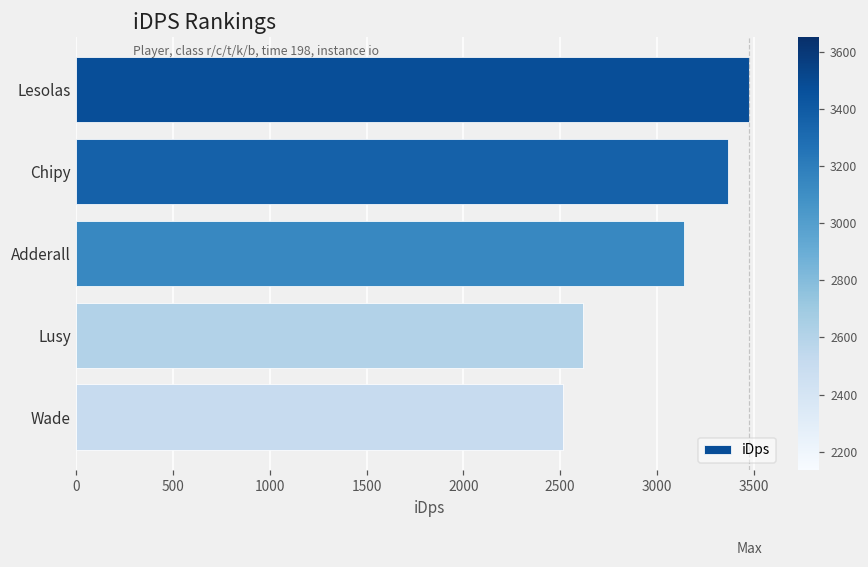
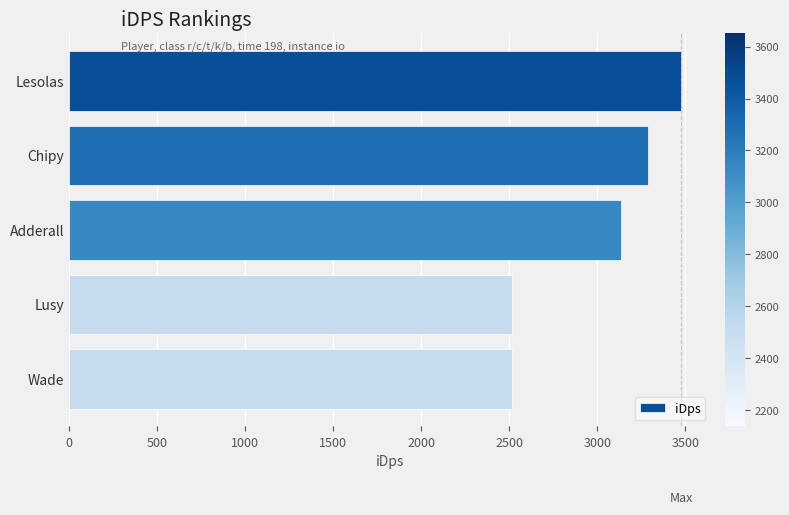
Chipy: 3360 -> 3290
Lusy: 2620 -> 2520
